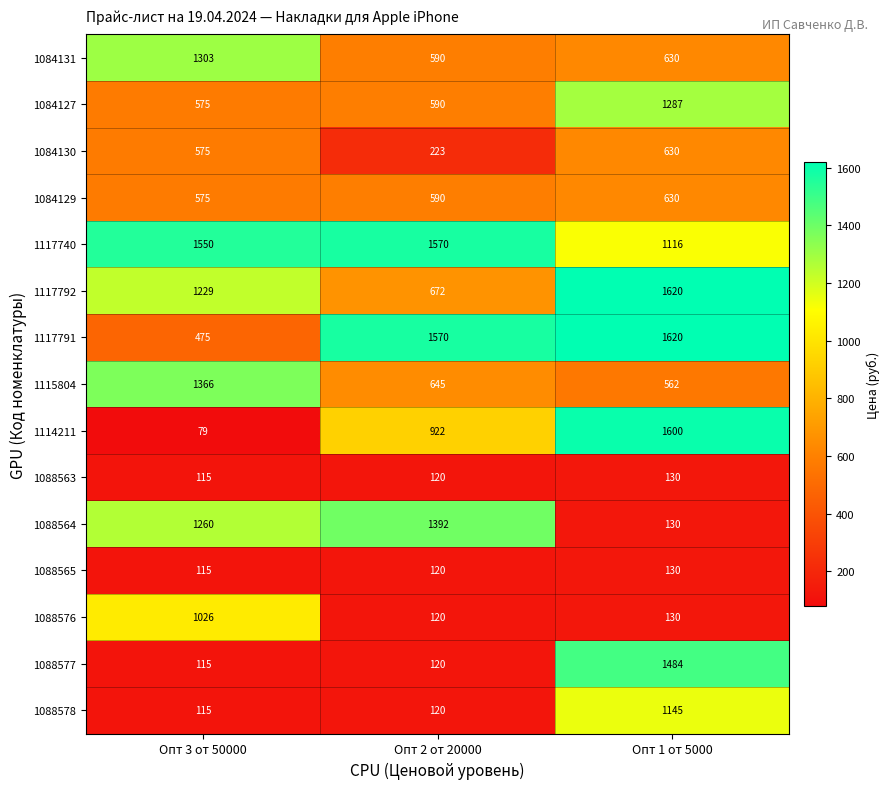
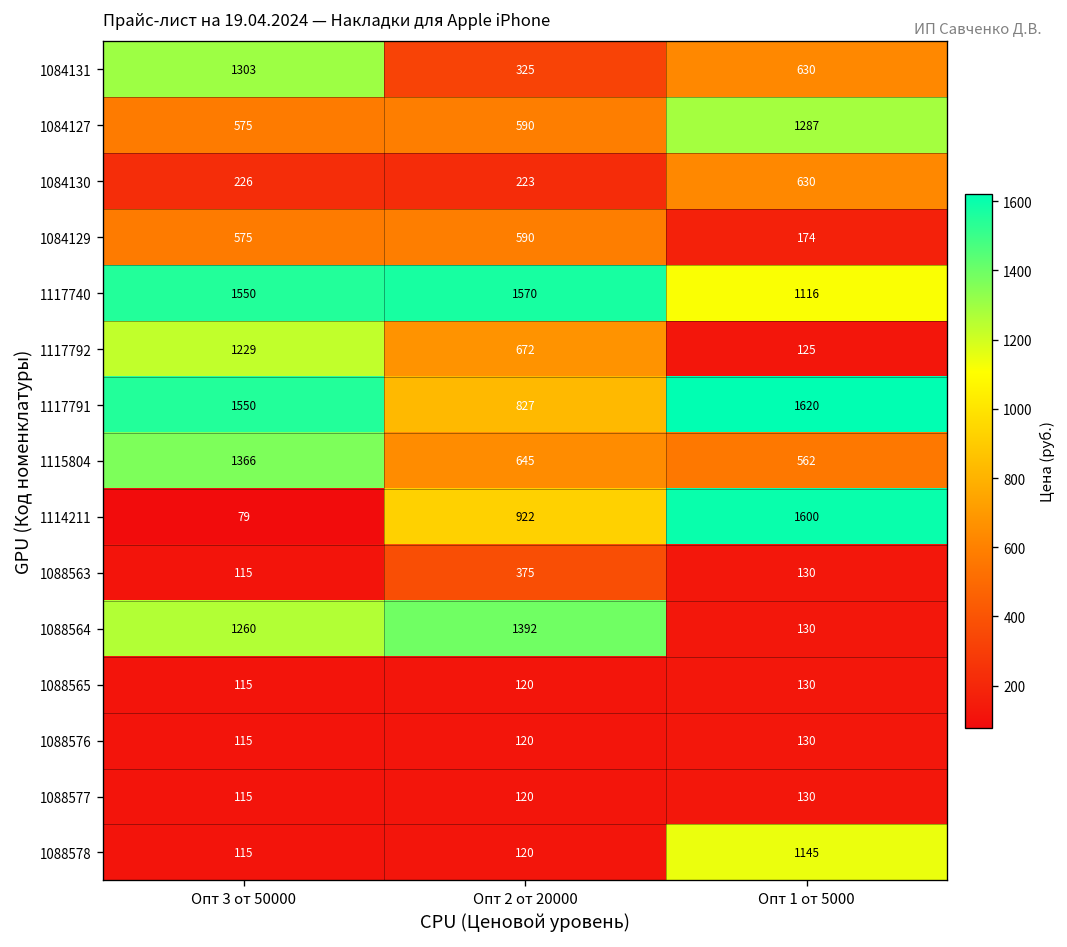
1084131, Опт 2 от 20000: 590 -> 325
1084130, Опт 3 от 50000: 575 -> 226
1084129, Опт 1 от 5000: 630 -> 174
1117792, Опт 1 от 5000: 1620 -> 125
1117791, Опт 3 от 50000: 475 -> 1550
1117791, Опт 2 от 20000: 1570 -> 827
1088563, Опт 2 от 20000: 120 -> 375
1088576, Опт 3 от 50000: 1026 -> 115
1088577, Опт 1 от 5000: 1484 -> 130
